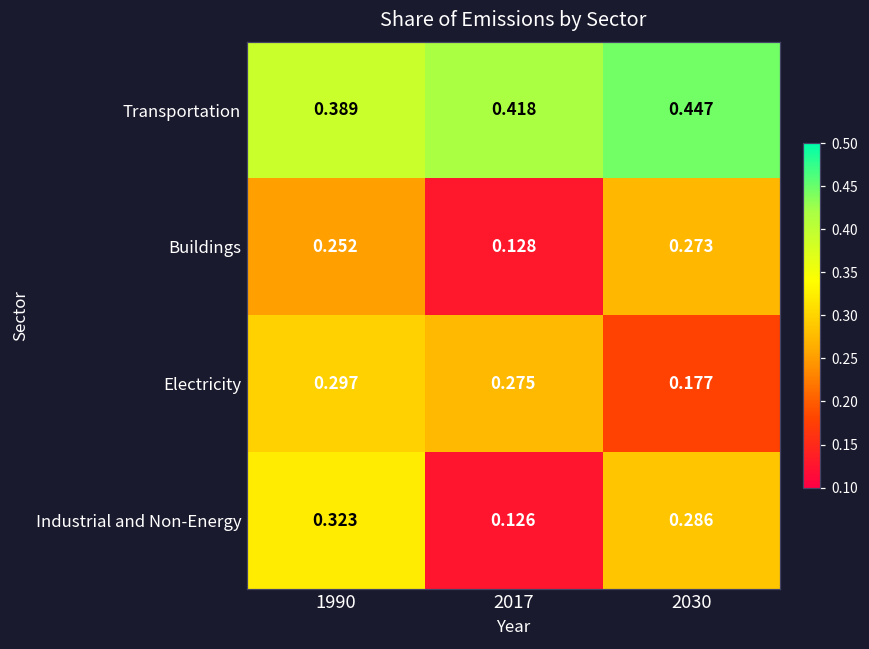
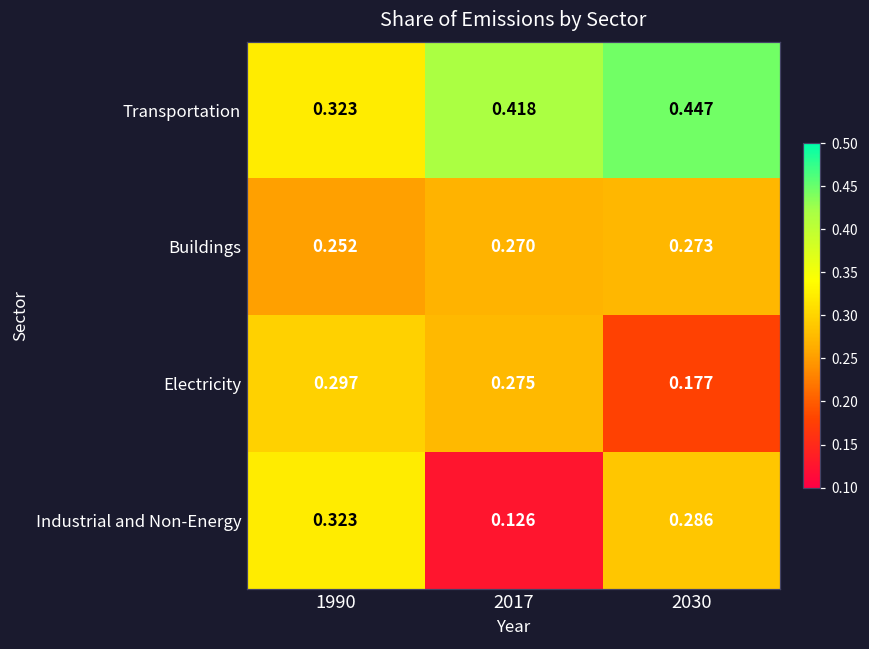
Transportation, 1990: 0.389 -> 0.323
Buildings, 2017: 0.128 -> 0.270
